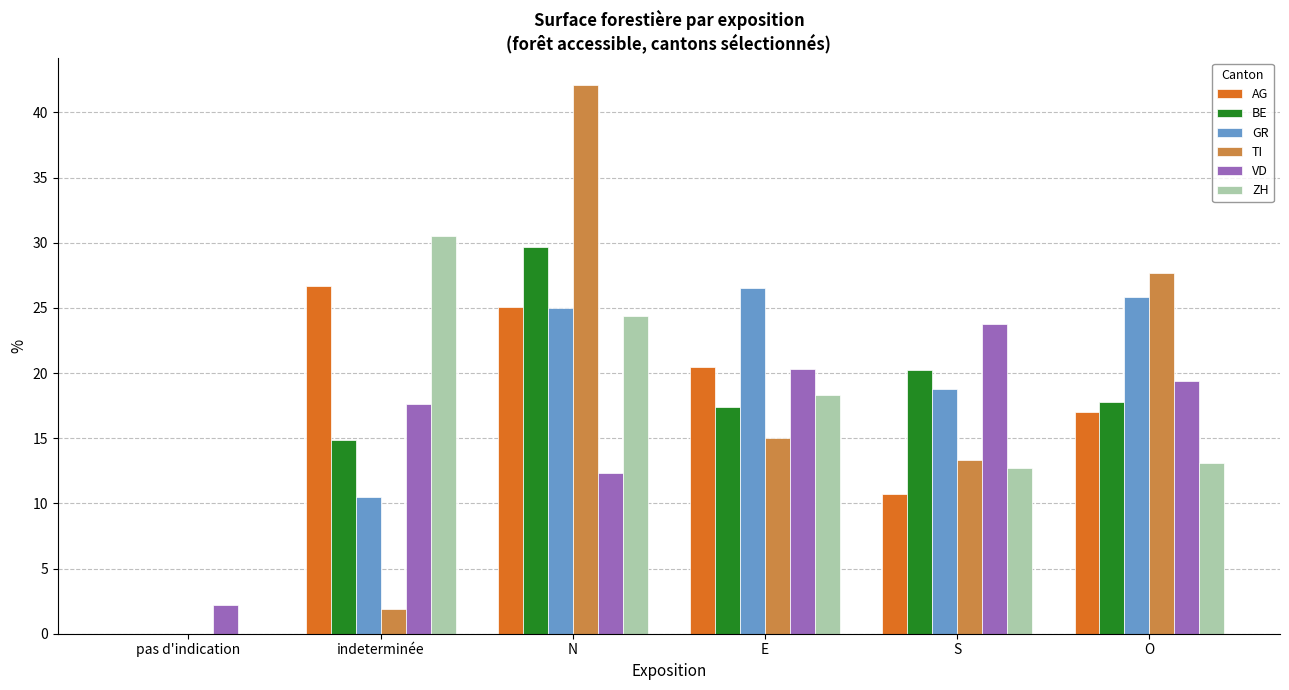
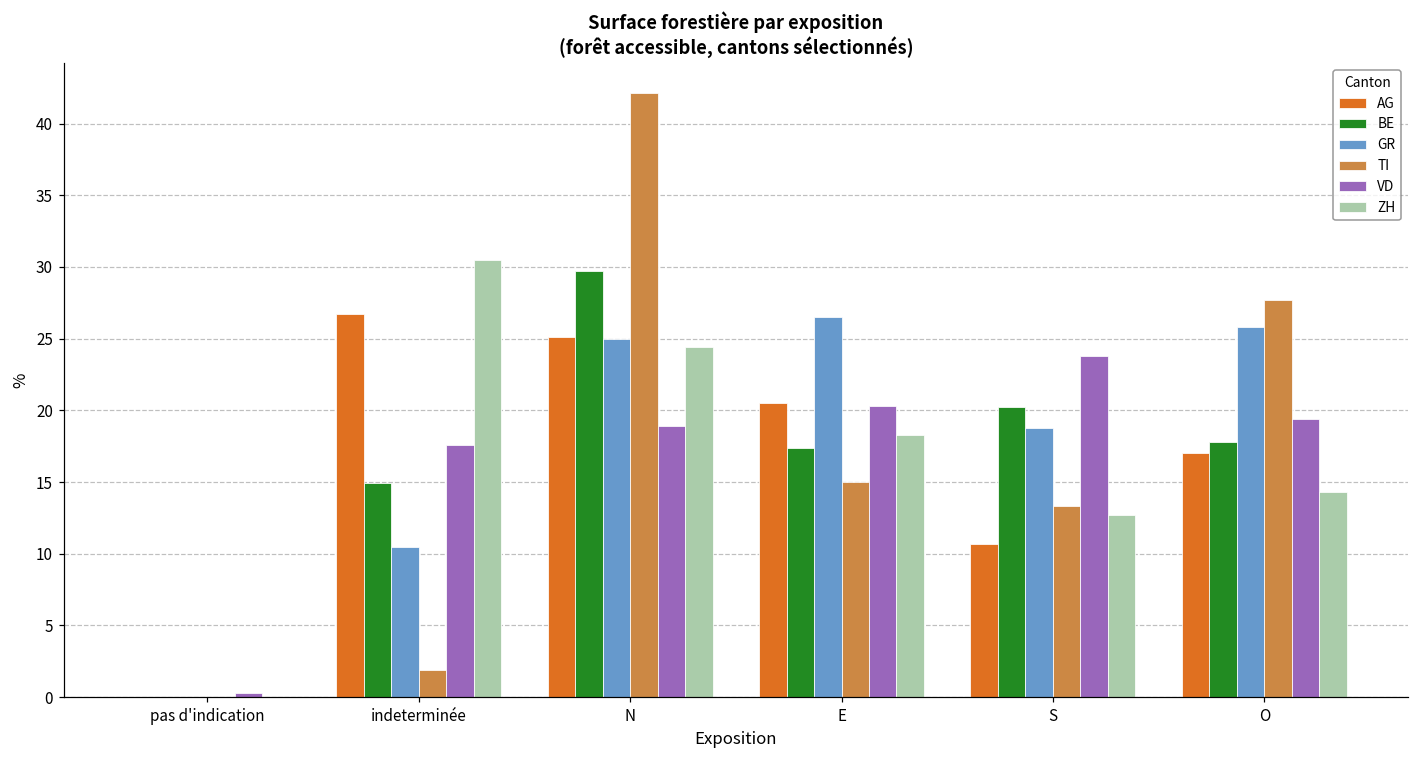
VD, pas d'indication: 2.2 -> 0.3
VD, N: 12.3 -> 18.9
ZH, O: 13.1 -> 14.3
